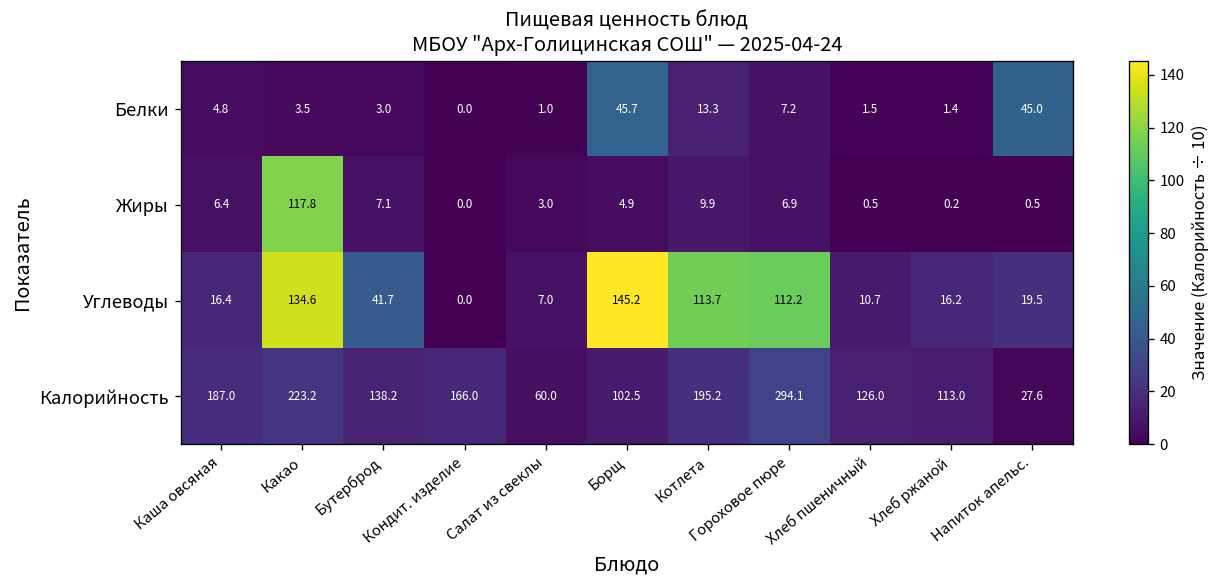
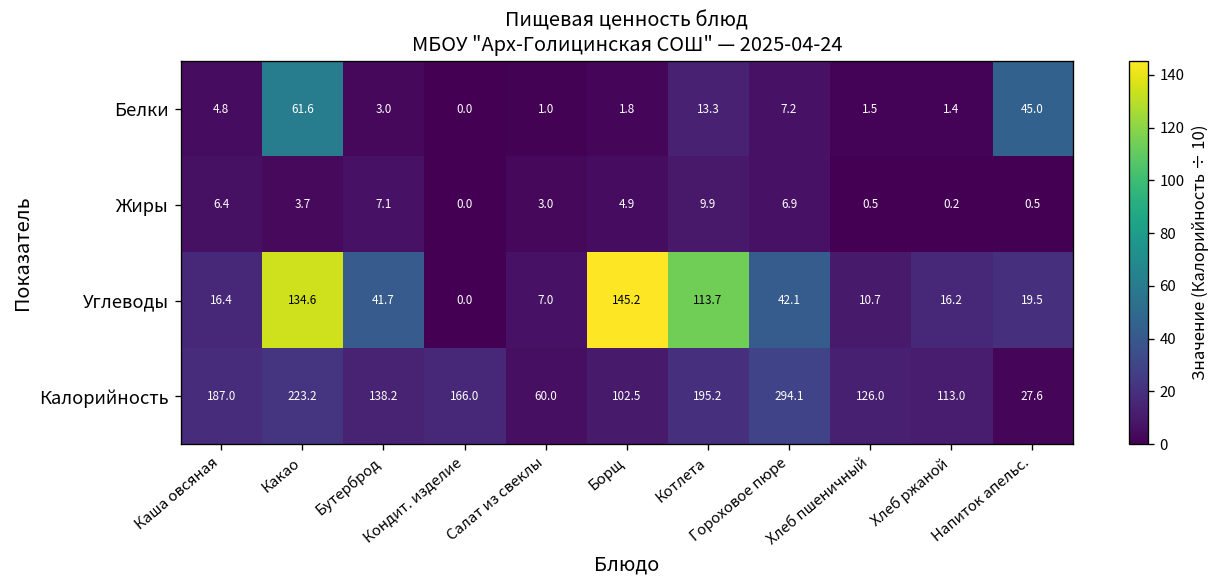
Белки, Какао: 3.5 -> 61.6
Белки, Борщ: 45.7 -> 1.8
Жиры, Какао: 117.8 -> 3.7
Углеводы, Гороховое пюре: 112.2 -> 42.1
